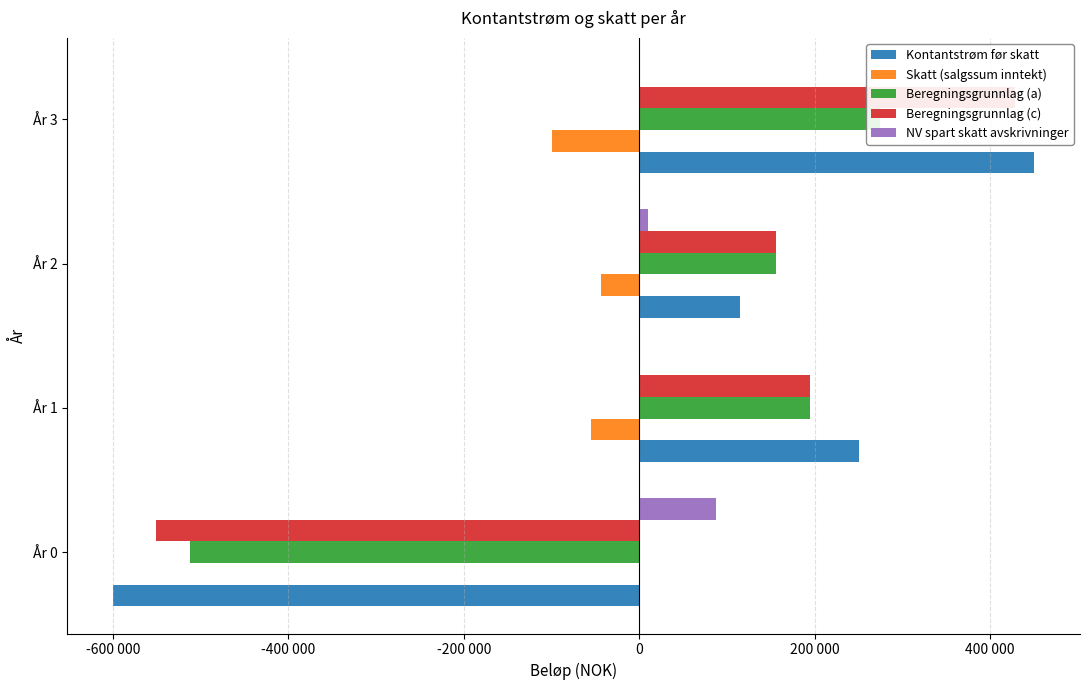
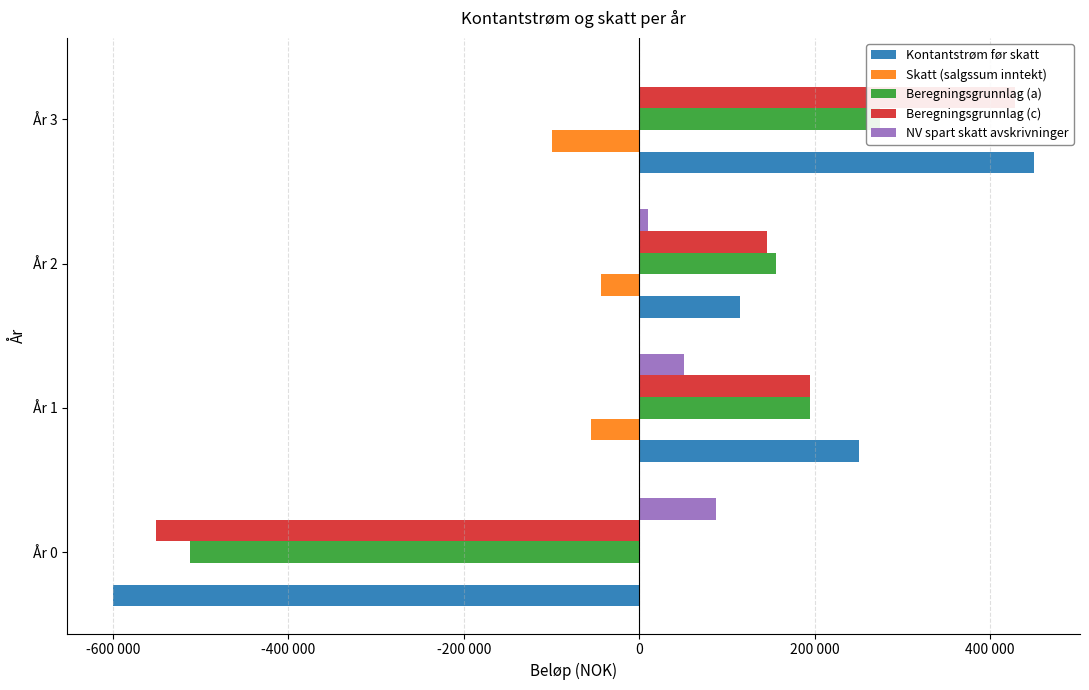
Beregningsgrunnlag (c), År 2: 160000 -> 150000
NV spart skatt avskrivninger, År 1: 0 -> 50000
